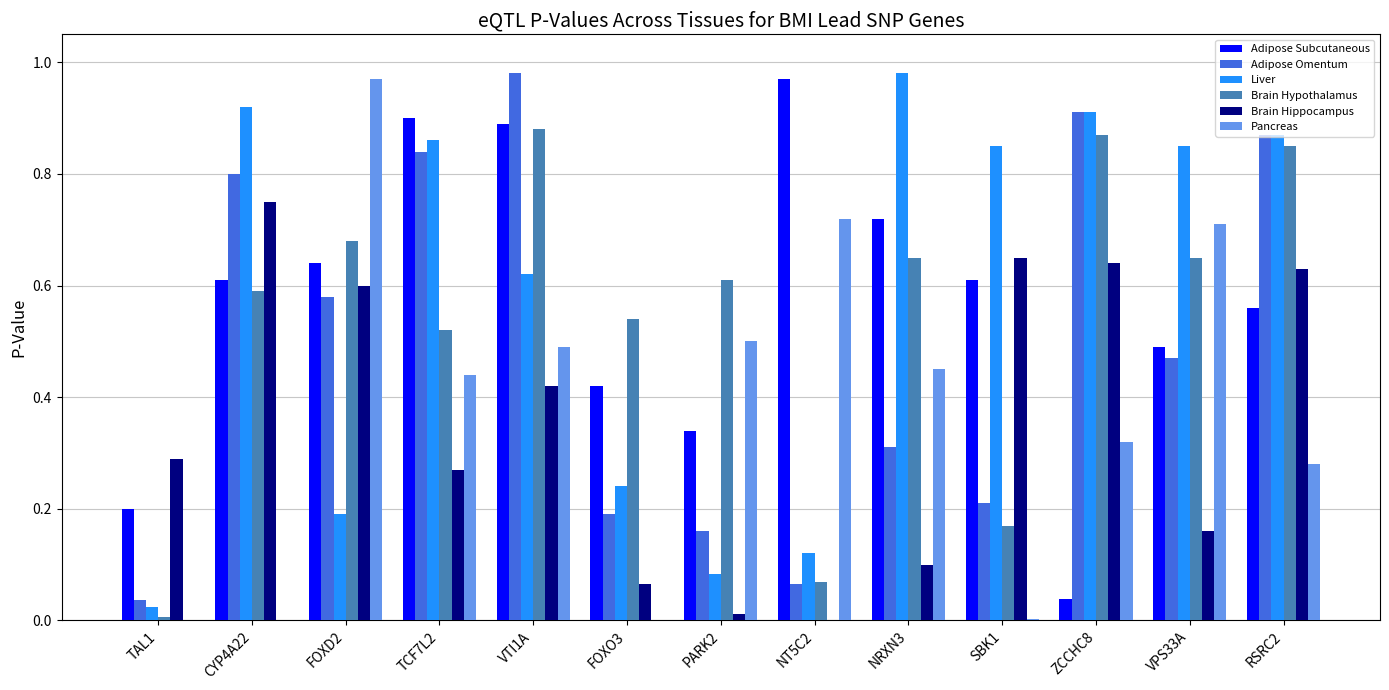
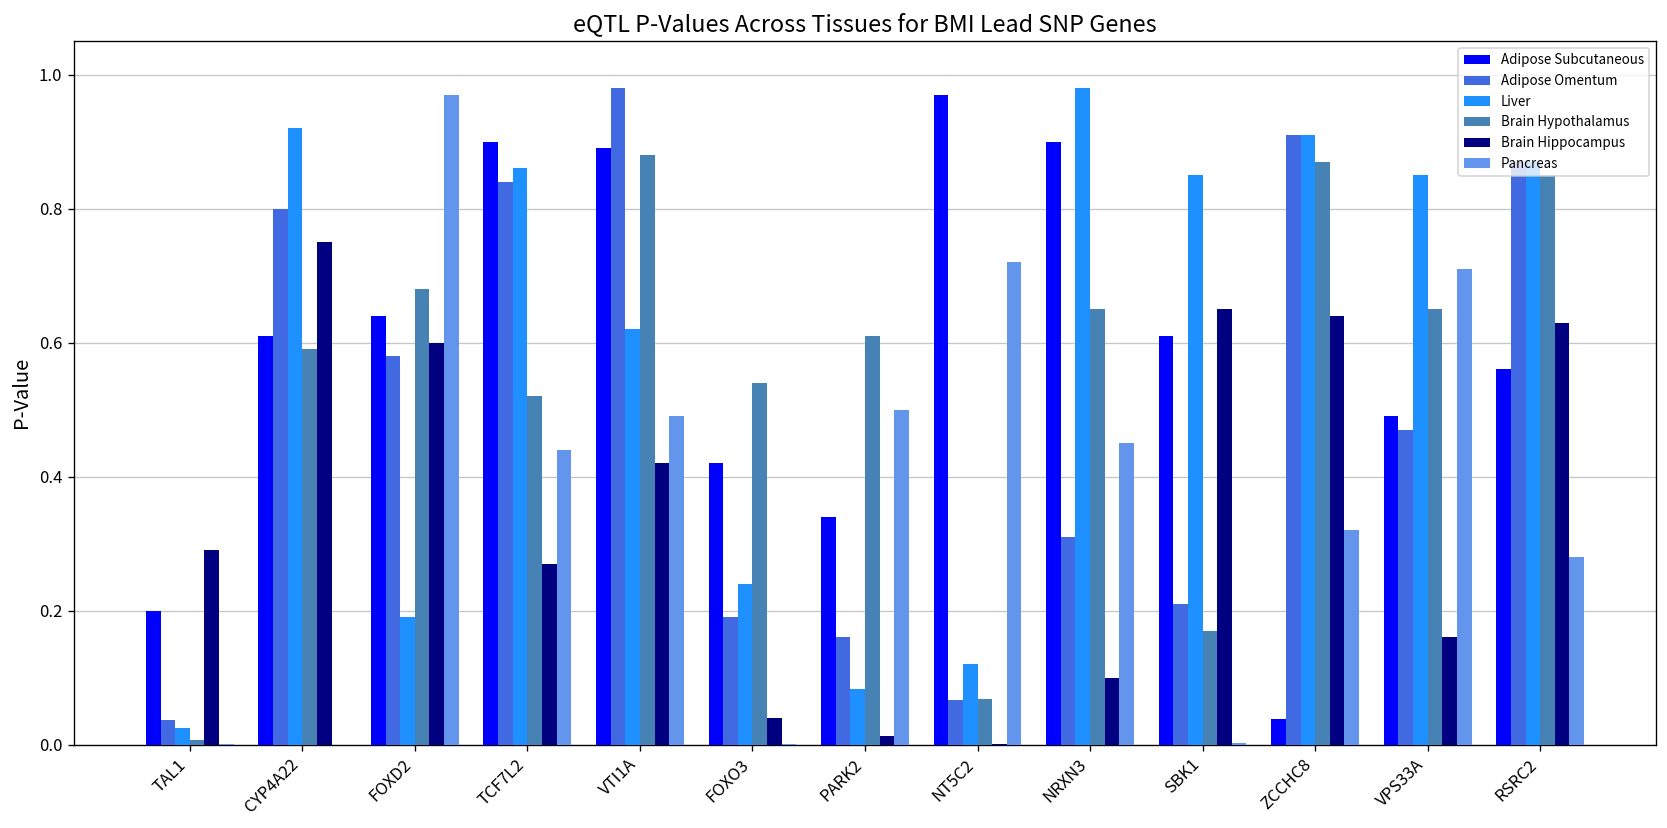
Brain Hippocampus, FOXO3: 0.07 -> 0.04
Adipose Subcutaneous, NRXN3: 0.72 -> 0.90
